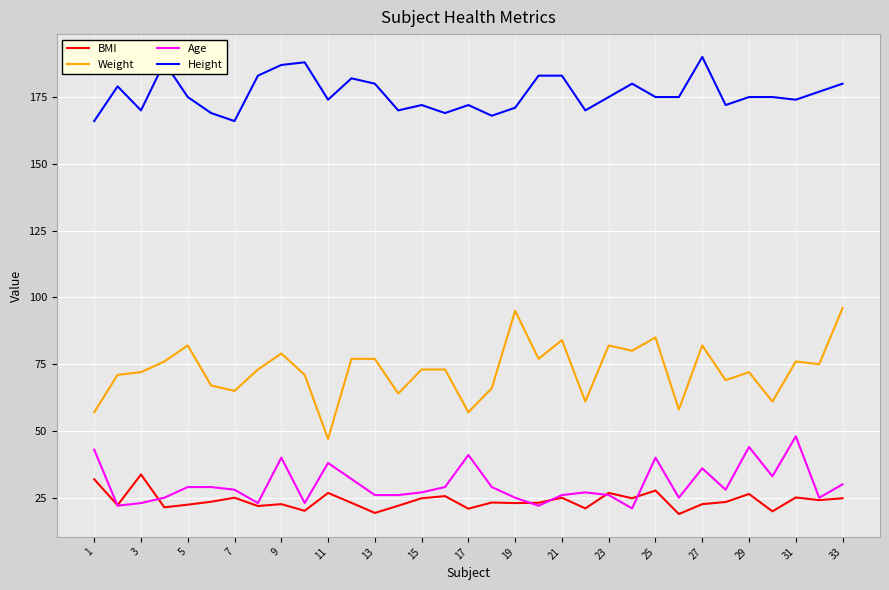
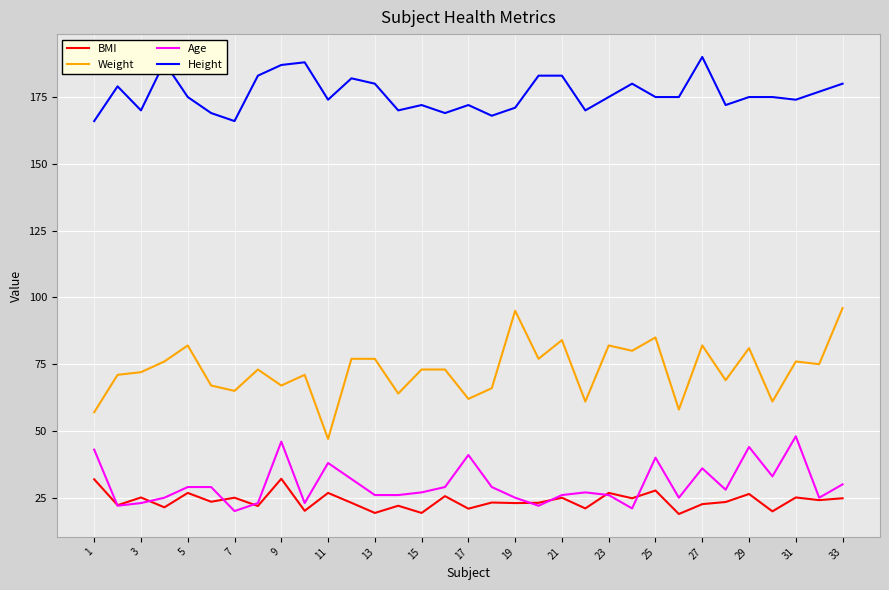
BMI, 3: 34 -> 25
BMI, 5: 22 -> 27
Age, 7: 28 -> 20
BMI, 9: 23 -> 32
Weight, 9: 79 -> 67
Age, 9: 40 -> 46
BMI, 15: 25 -> 19
Weight, 17: 57 -> 62
Weight, 29: 72 -> 81
